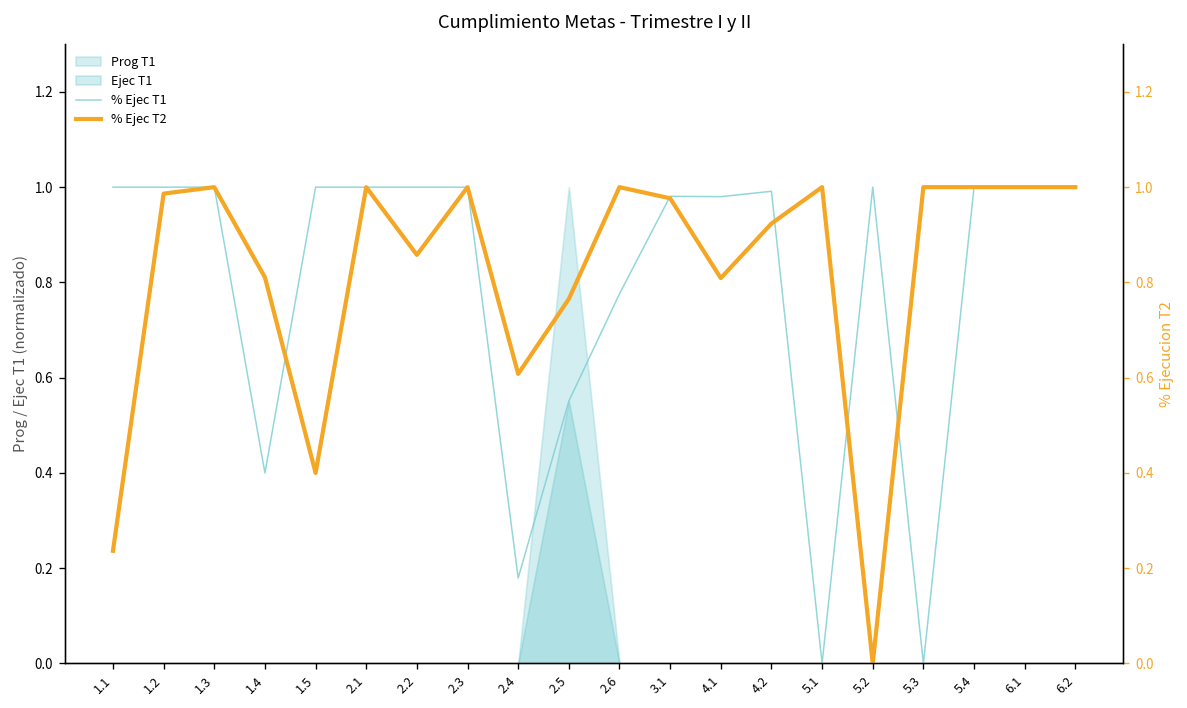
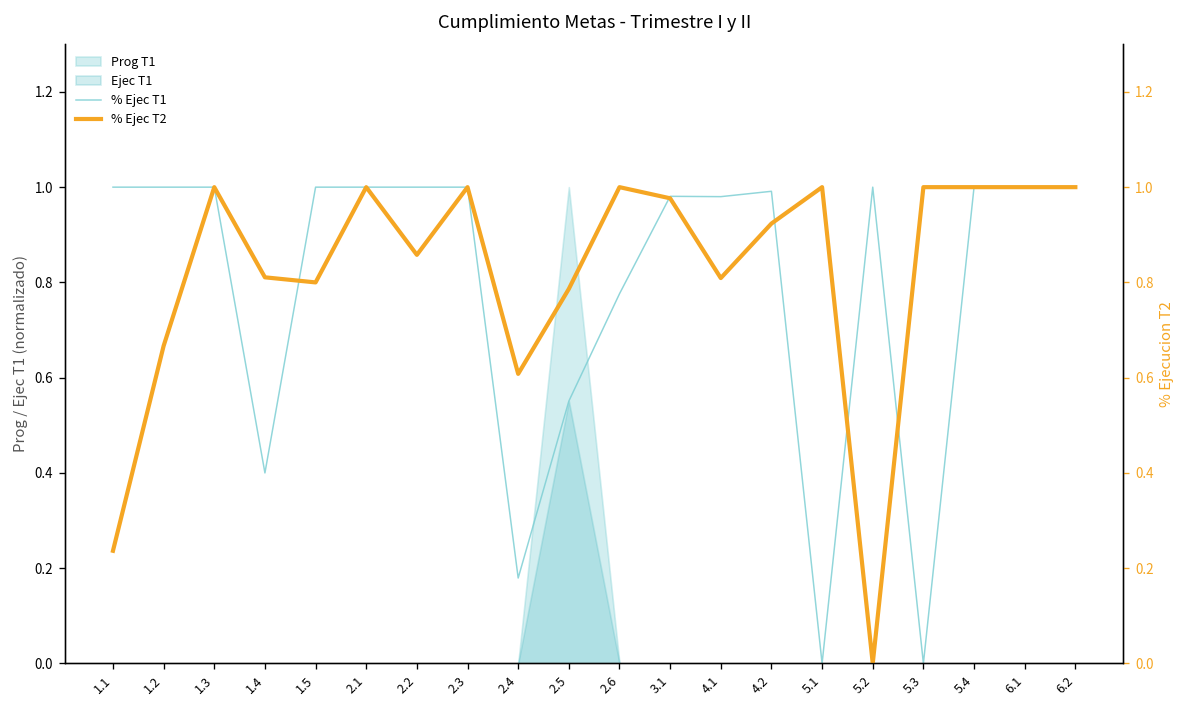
% Ejec T2, 1.2: 0.99 -> 0.67
% Ejec T2, 1.5: 0.4 -> 0.8
% Ejec T2, 2.5: 0.77 -> 0.79
